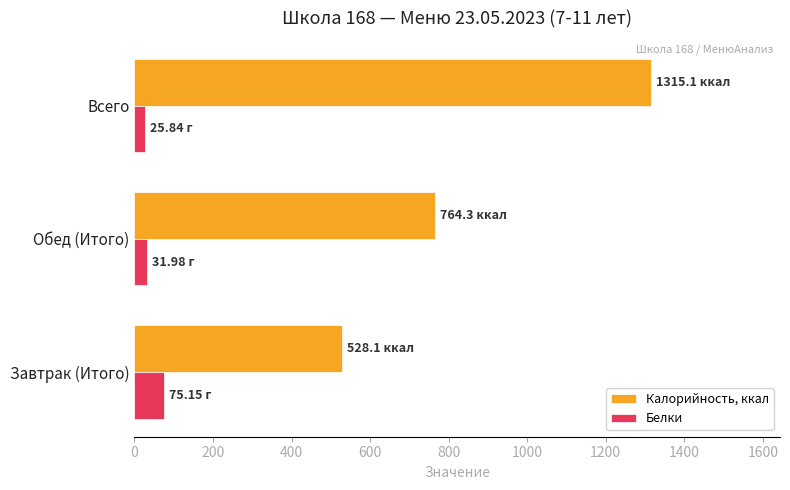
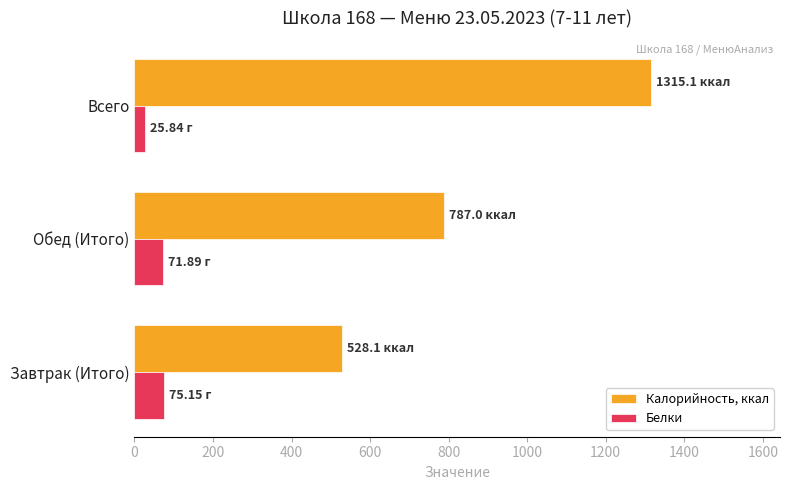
Калорийность, ккал, Обед (Итого): 764.3 -> 787.0
Белки, Обед (Итого): 31.98 -> 71.89
